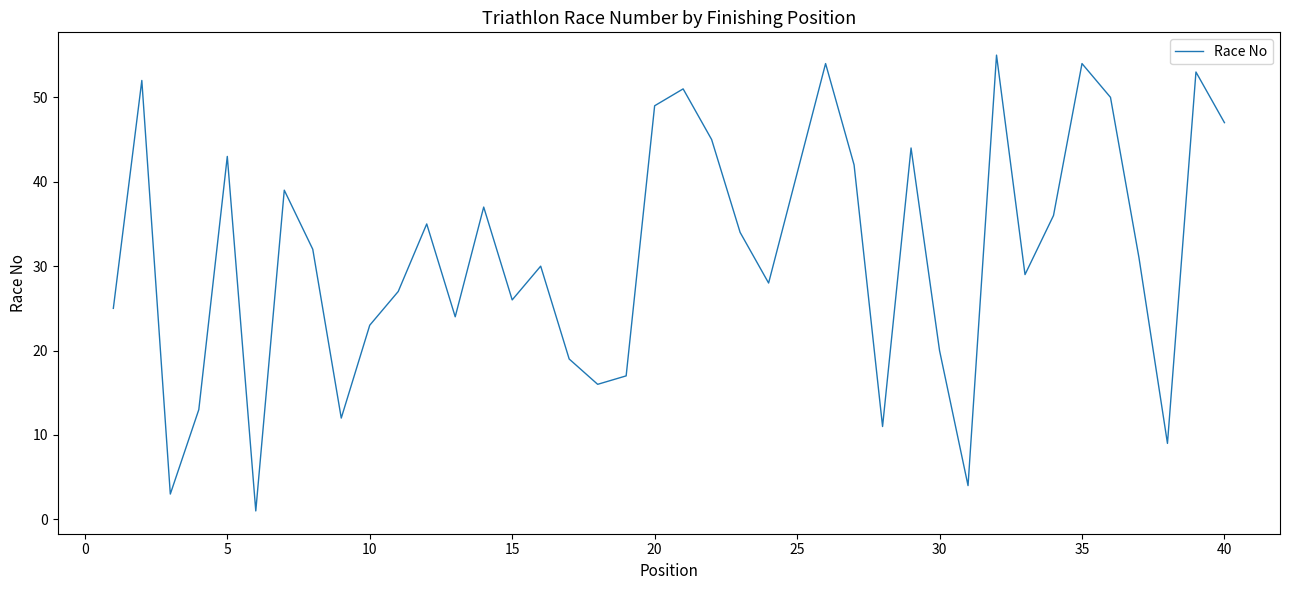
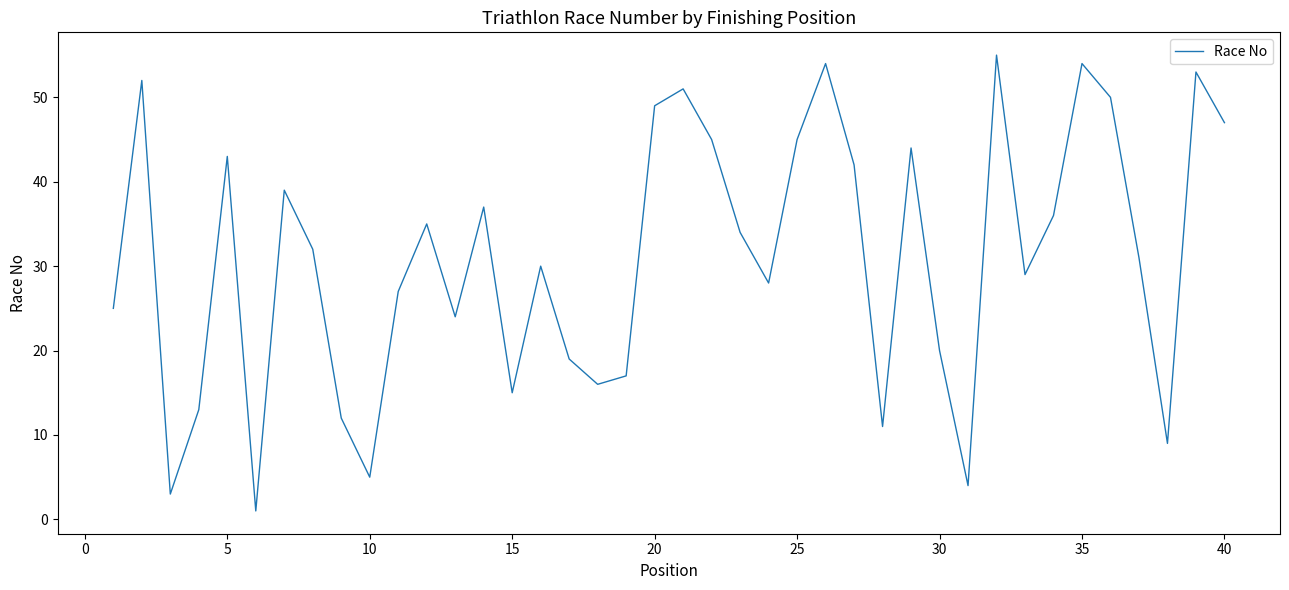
10: 23 -> 5
15: 26 -> 15
25: 41 -> 45
